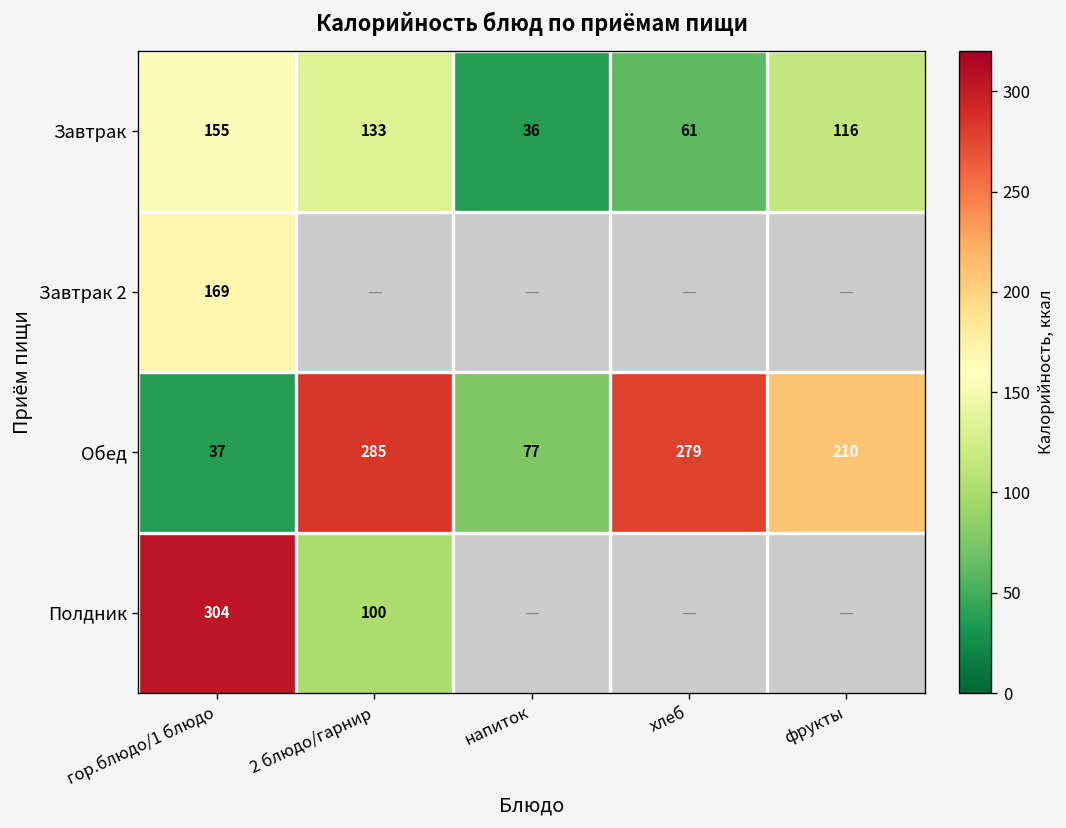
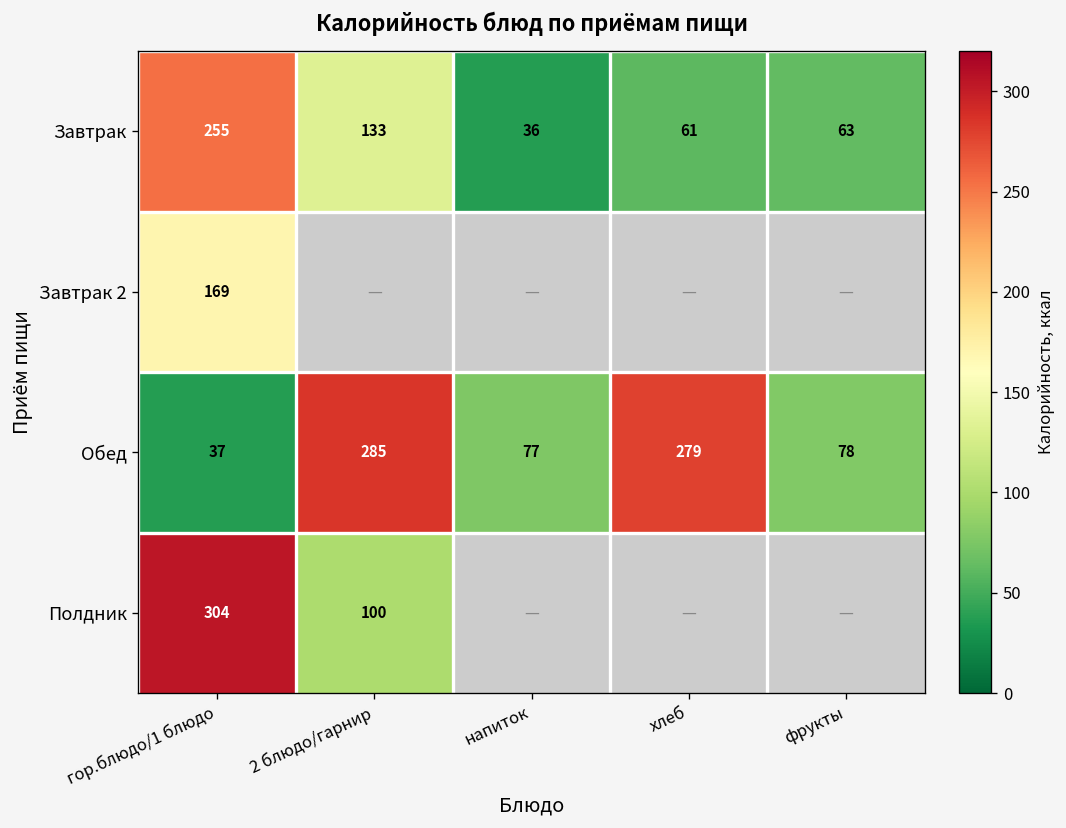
Завтрак, гор.блюдо/1 блюдо: 155 -> 255
Завтрак, фрукты: 116 -> 63
Обед, фрукты: 210 -> 78
